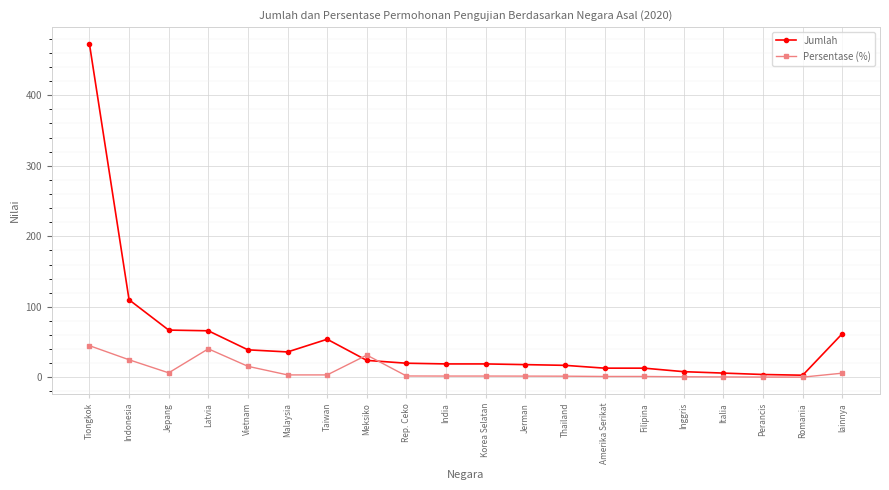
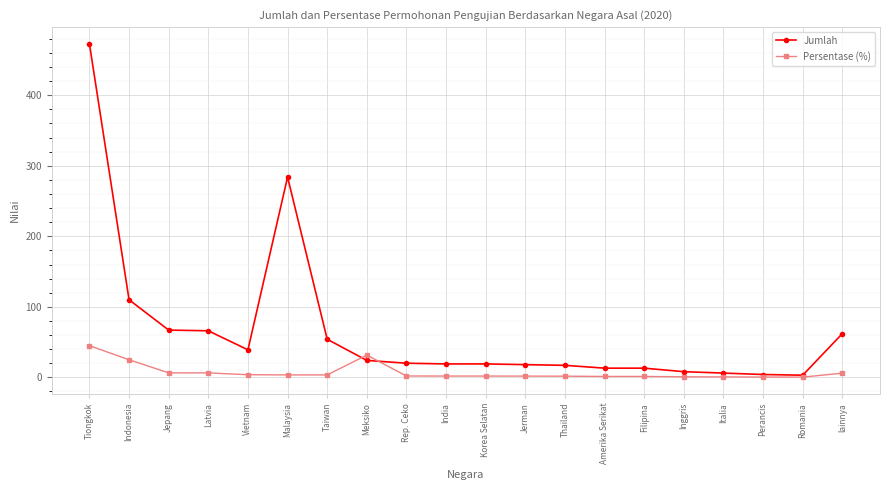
Persentase (%), Latvia: 40 -> 10
Persentase (%), Vietnam: 20 -> 0
Jumlah, Malaysia: 40 -> 280
